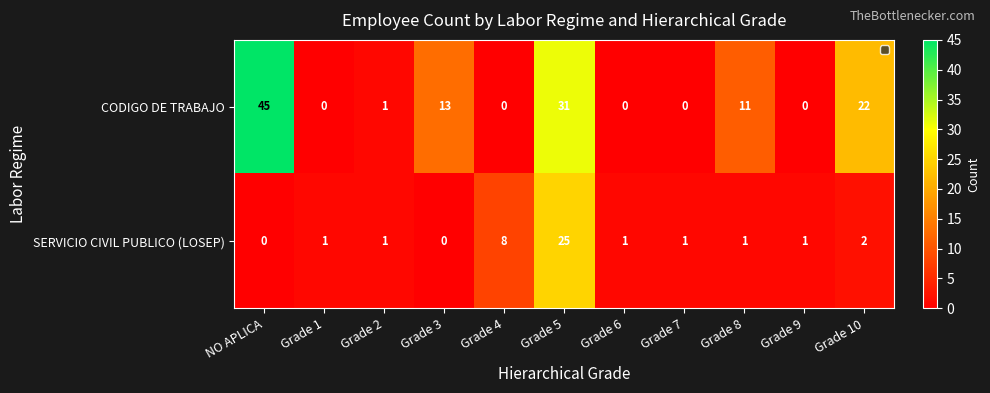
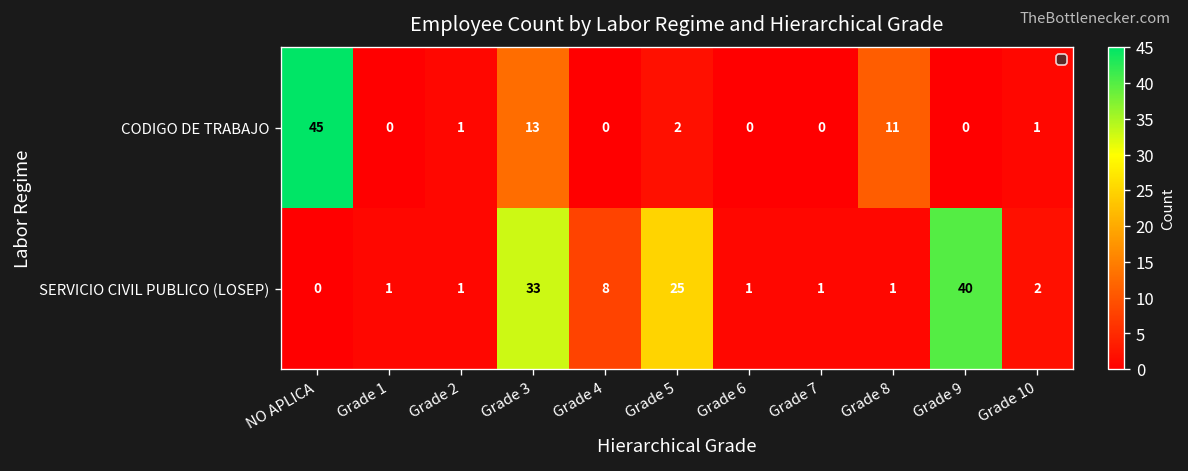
CODIGO DE TRABAJO, Grade 5: 31 -> 2
CODIGO DE TRABAJO, Grade 10: 22 -> 1
SERVICIO CIVIL PUBLICO (LOSEP), Grade 3: 0 -> 33
SERVICIO CIVIL PUBLICO (LOSEP), Grade 9: 1 -> 40
